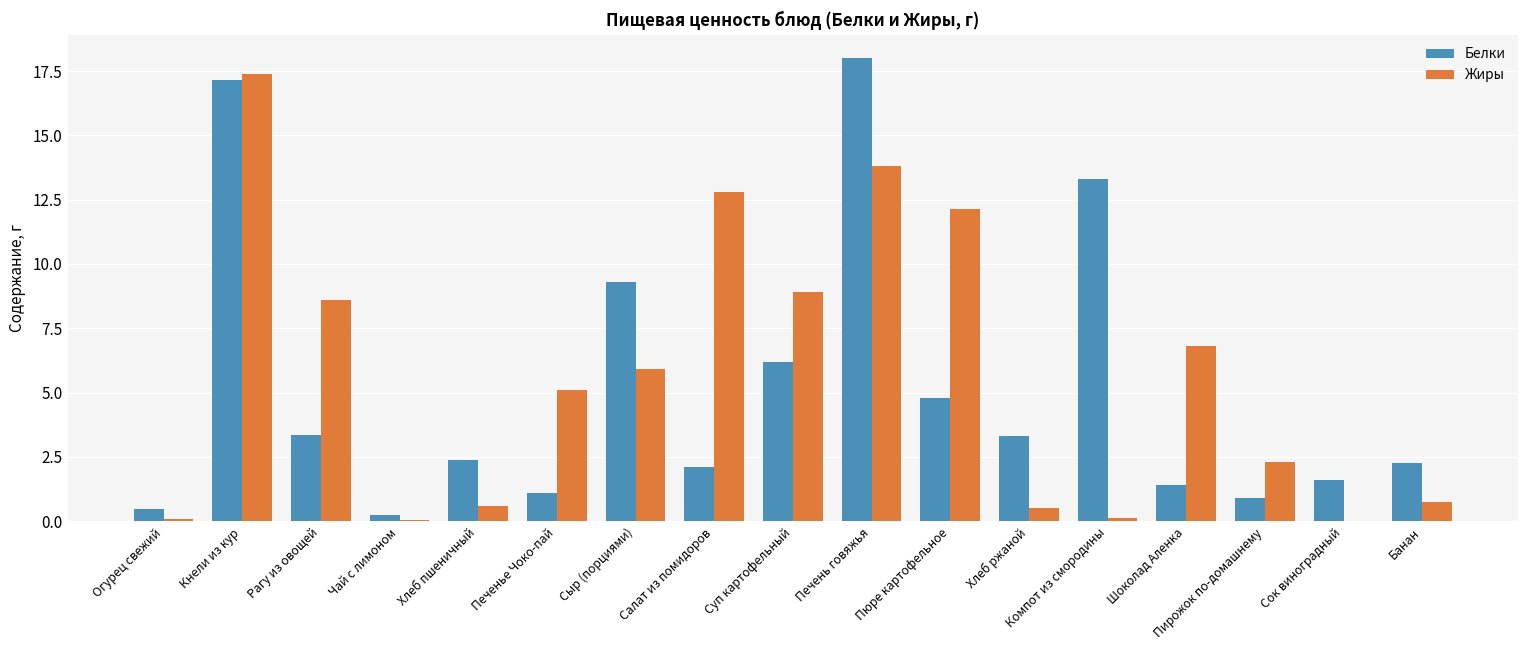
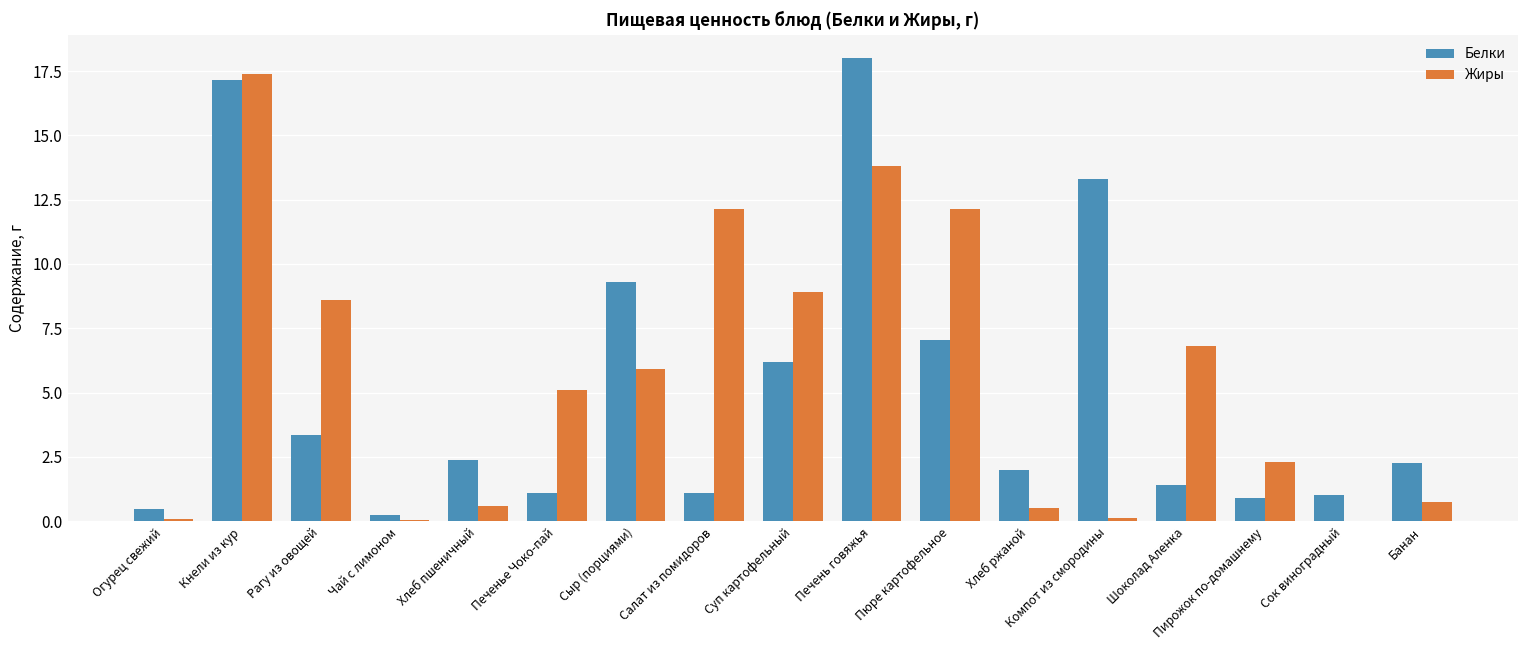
Белки, Салат из помидоров: 2.1 -> 1.1
Жиры, Салат из помидоров: 12.8 -> 12.2
Белки, Пюре картофельное: 4.8 -> 7.1
Белки, Хлеб ржаной: 3.3 -> 2.0
Белки, Сок виноградный: 1.6 -> 1.0
